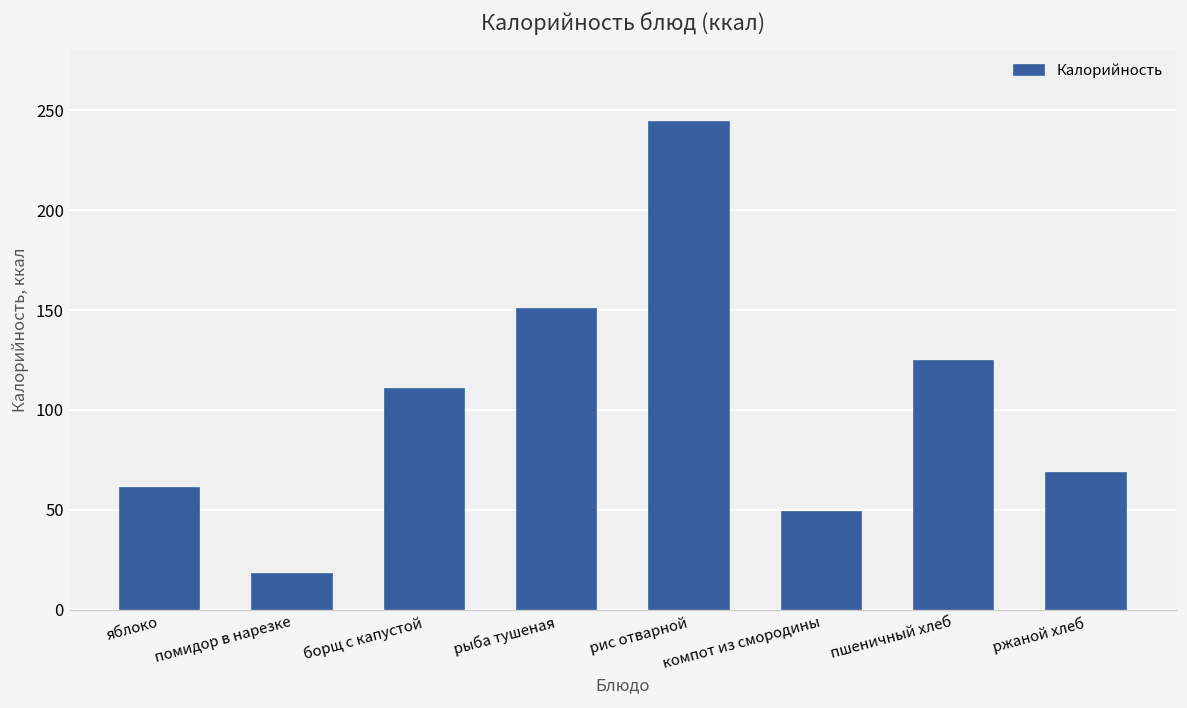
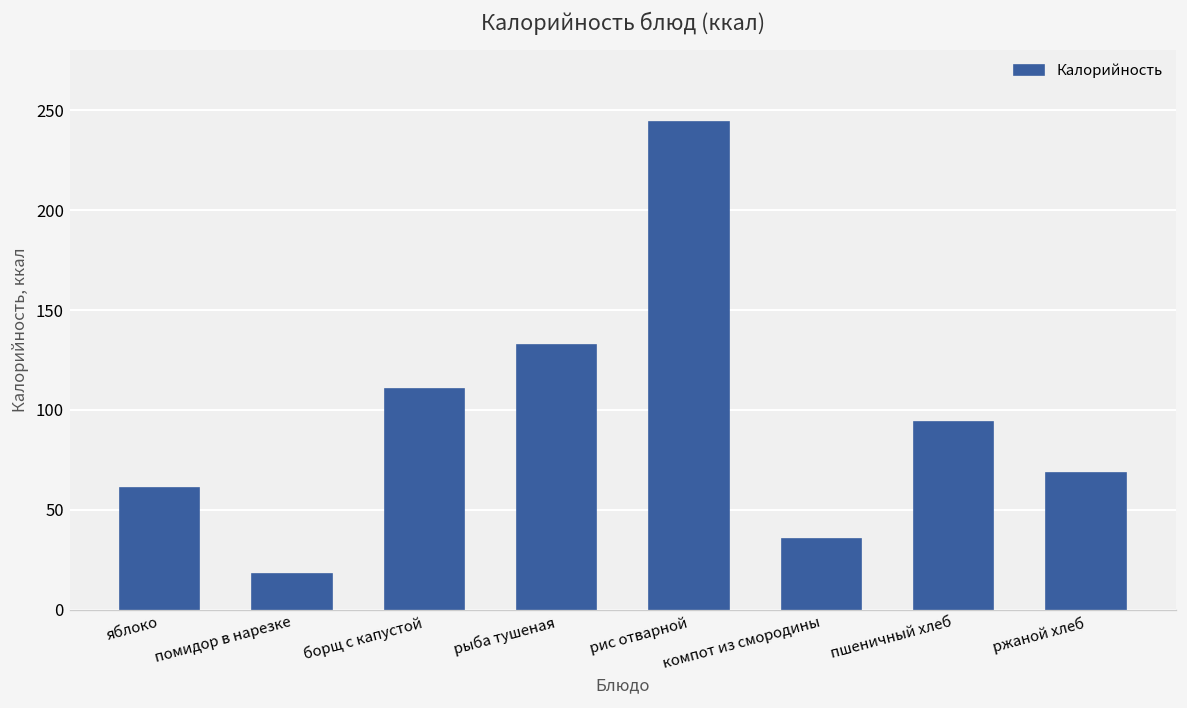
рыба тушеная: 150 -> 133
компот из смородины: 49 -> 36
пшеничный хлеб: 125 -> 94
